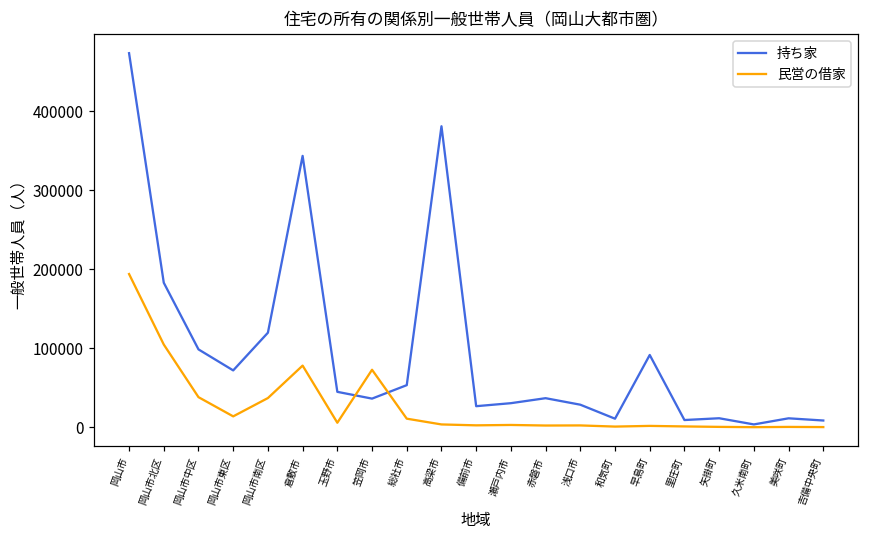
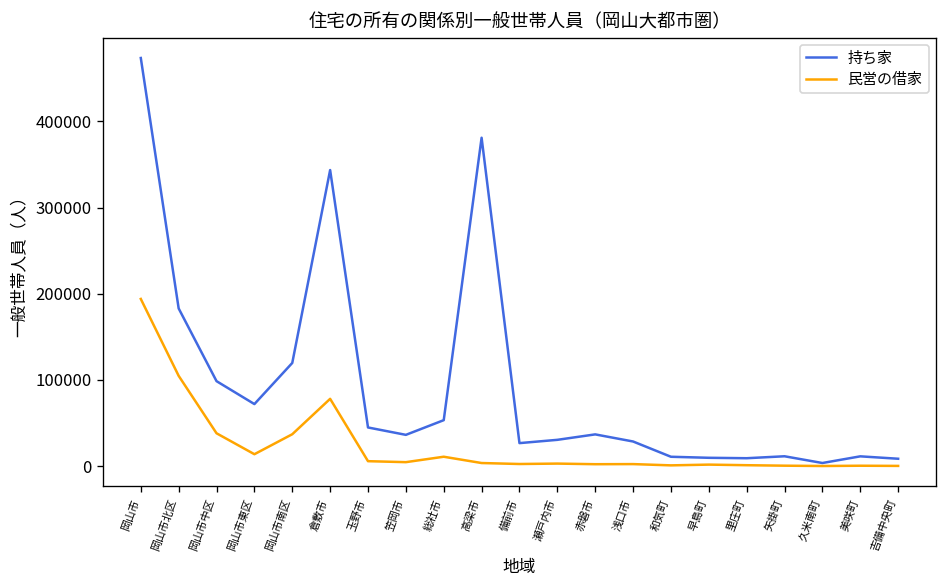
民営の借家, 笠岡市: 70000 -> 0
持ち家, 早島町: 90000 -> 10000
